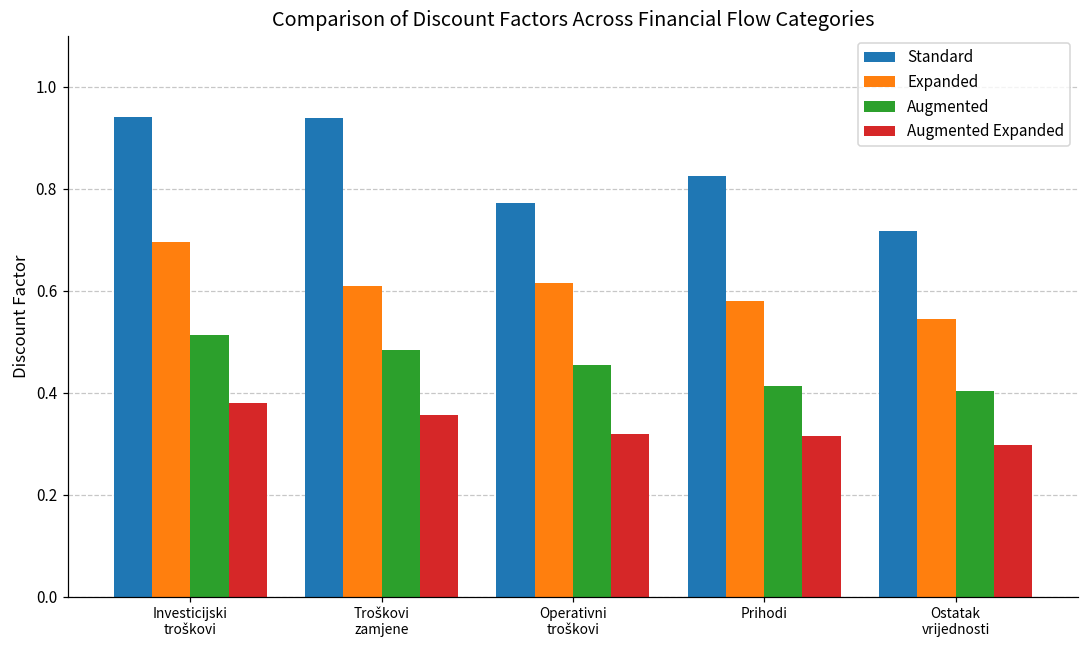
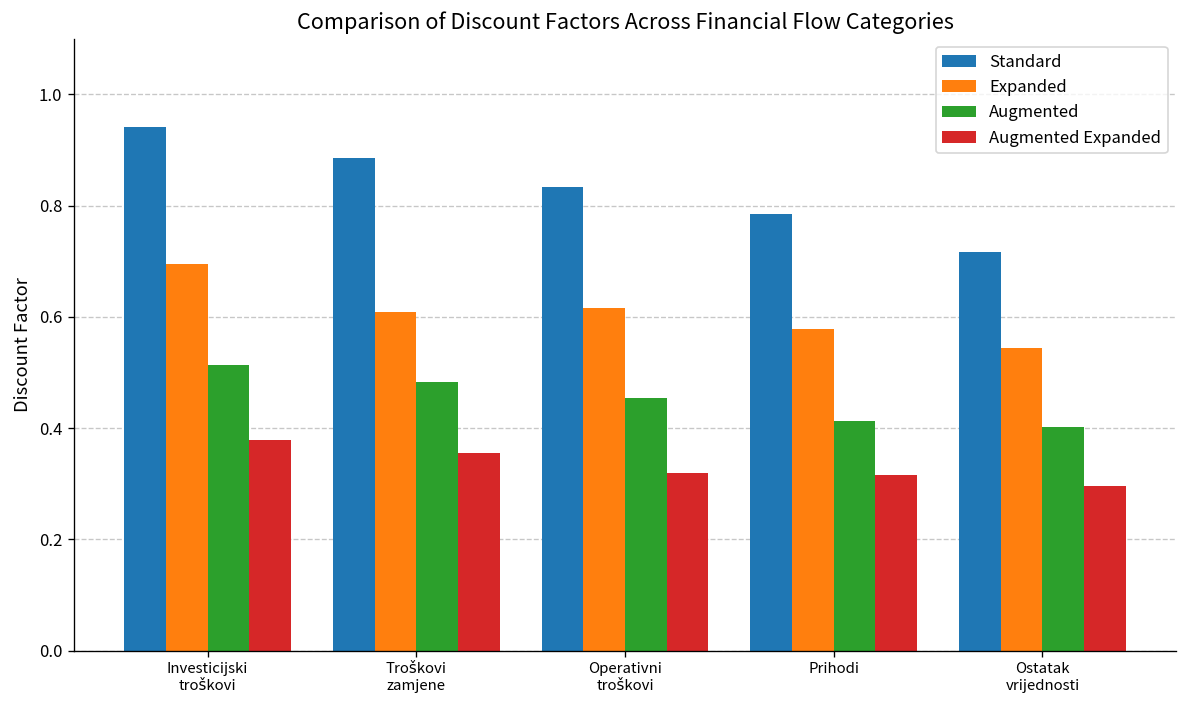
Standard, Troškovi zamjene: 0.94 -> 0.89
Standard, Operativni troškovi: 0.77 -> 0.83
Standard, Prihodi: 0.82 -> 0.78
